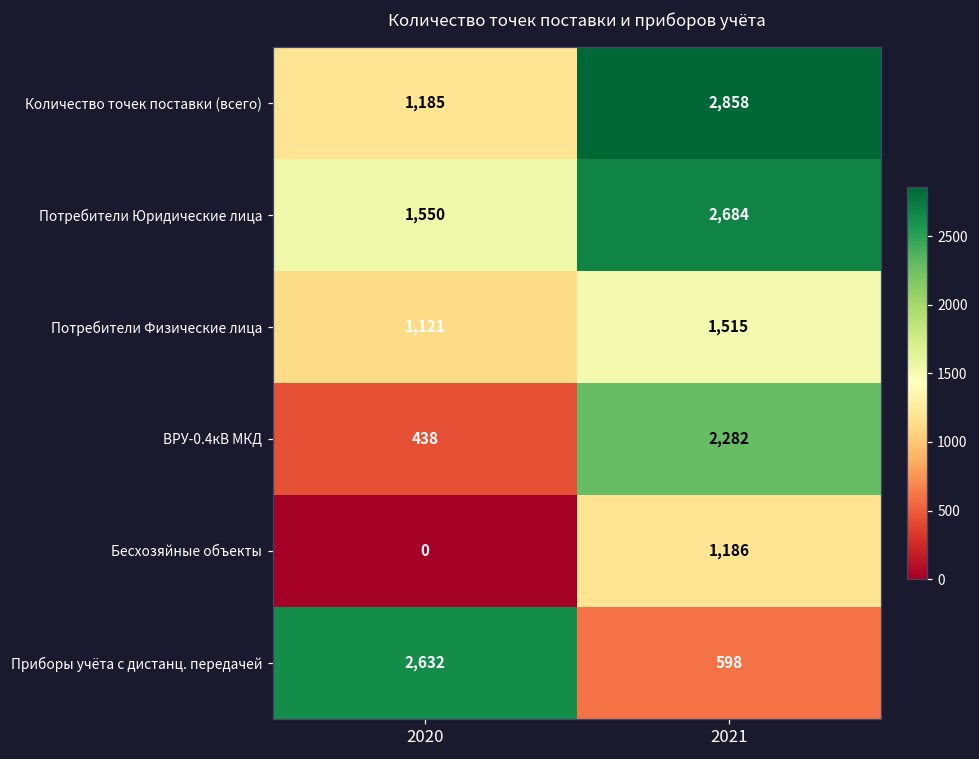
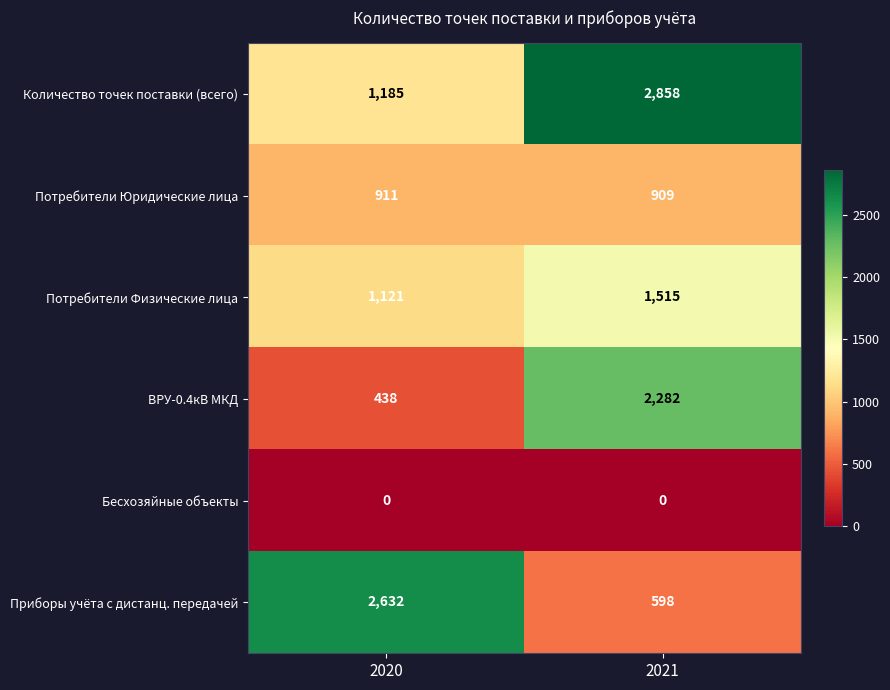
Потребители Юридические лица, 2020: 1,550 -> 911
Потребители Юридические лица, 2021: 2,684 -> 909
Бесхозяйные объекты, 2021: 1,186 -> 0
